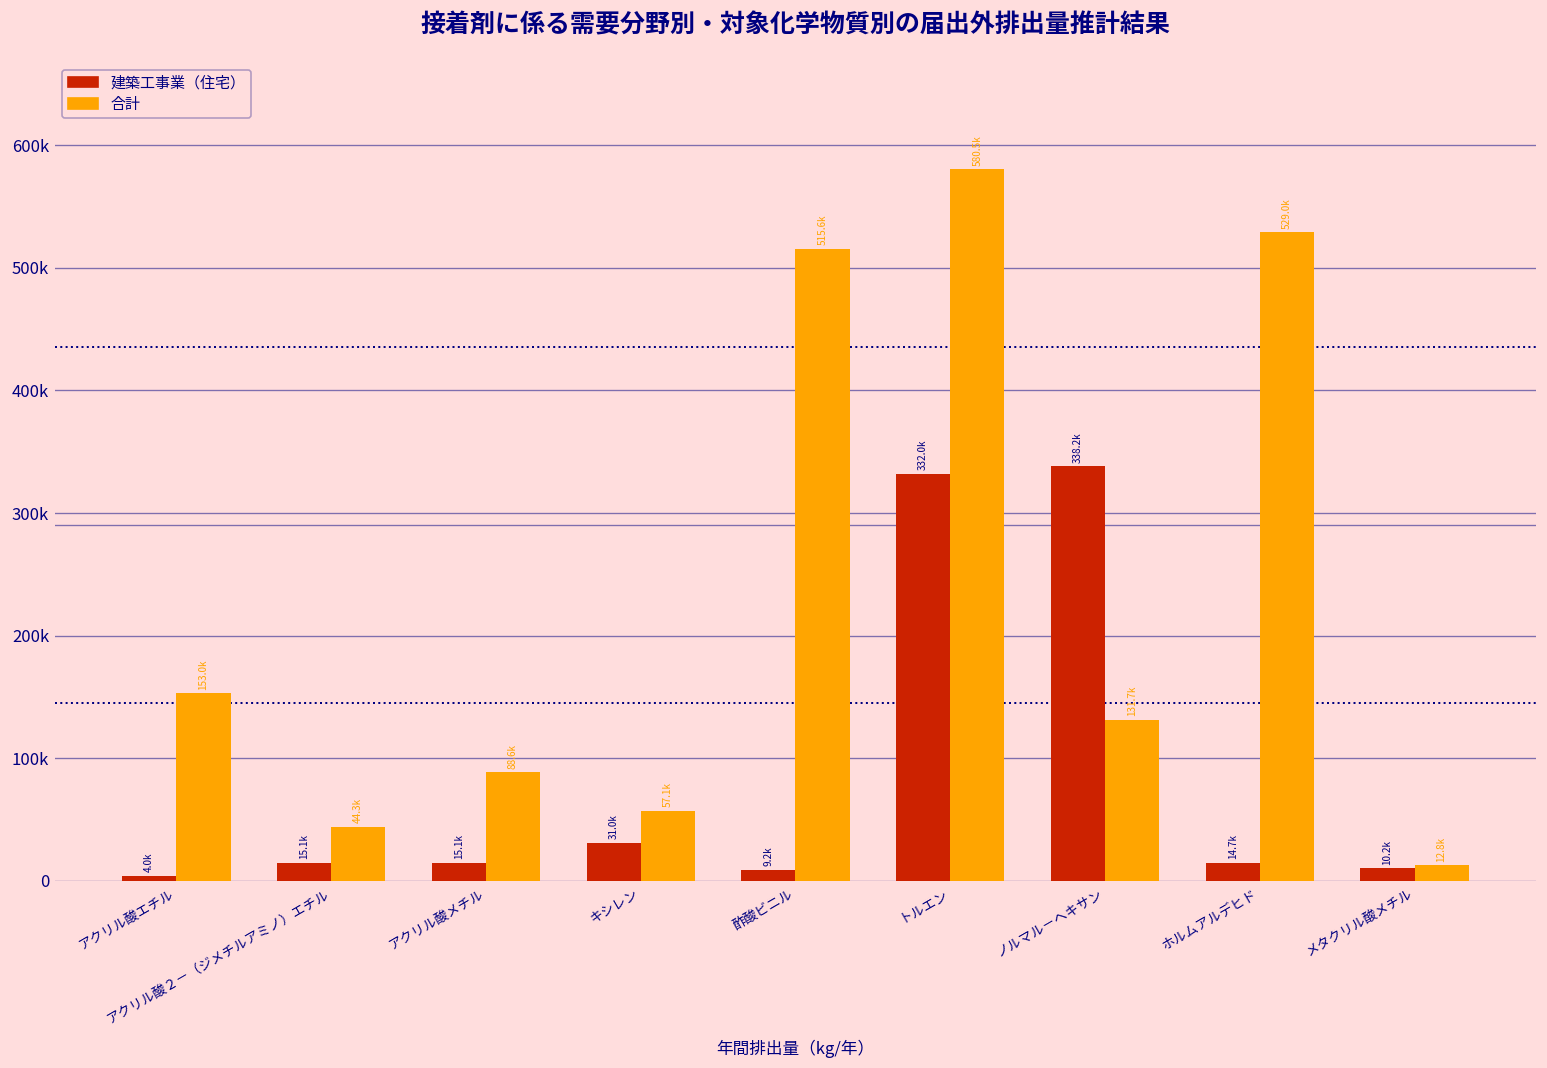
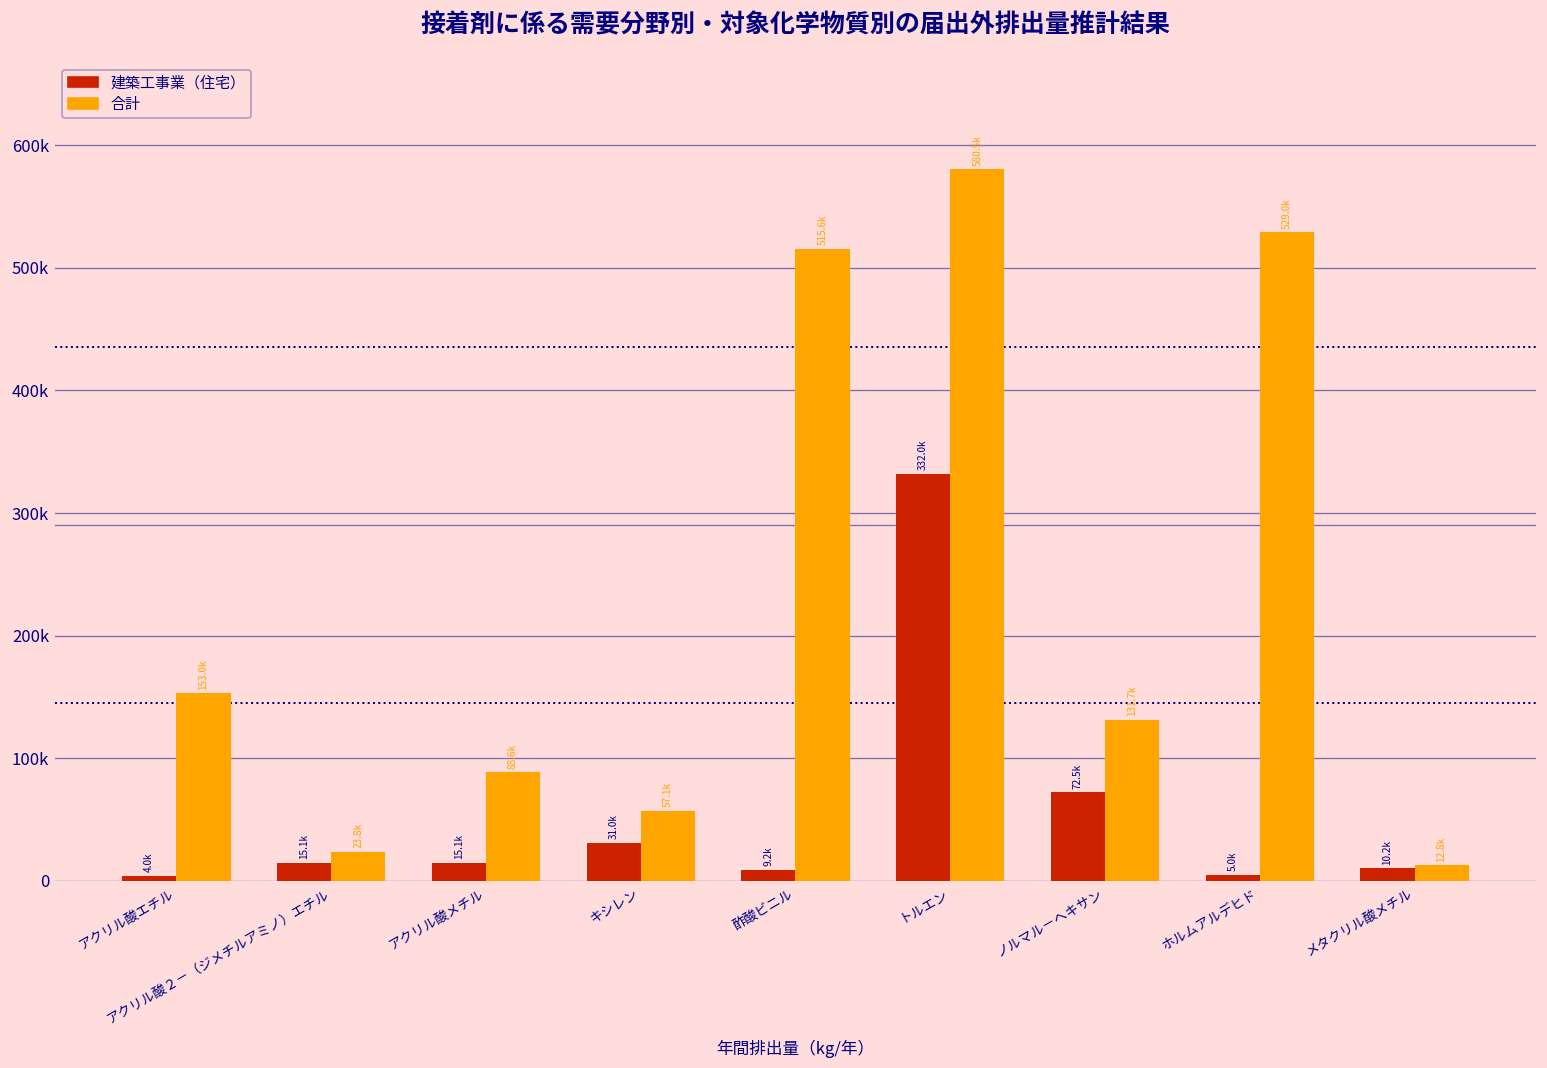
合計, アクリル酸２－（ジメチルアミノ）エチル: 44.3k -> 23.8k
建築工事業（住宅）, ノルマル－ヘキサン: 338.2k -> 72.5k
建築工事業（住宅）, ホルムアルデヒド: 14.7k -> 5.0k
